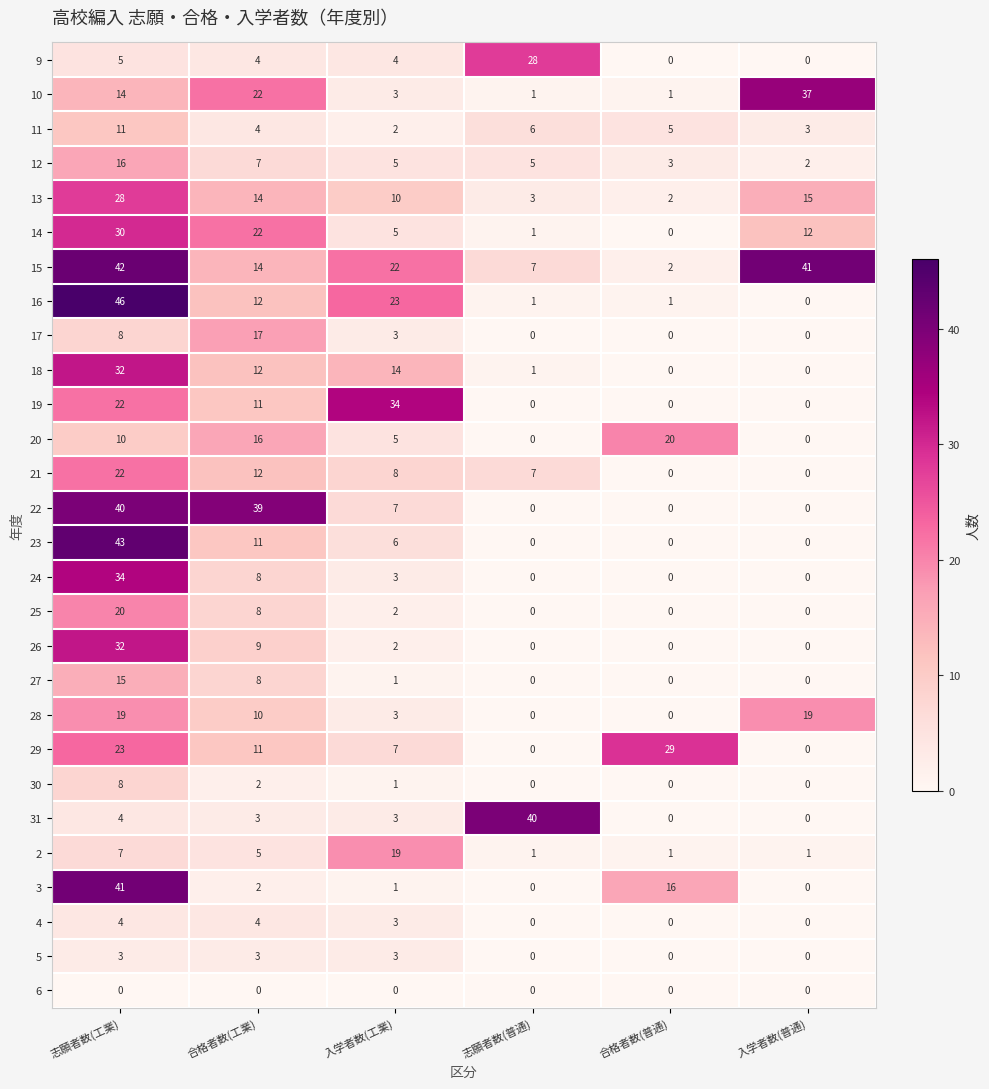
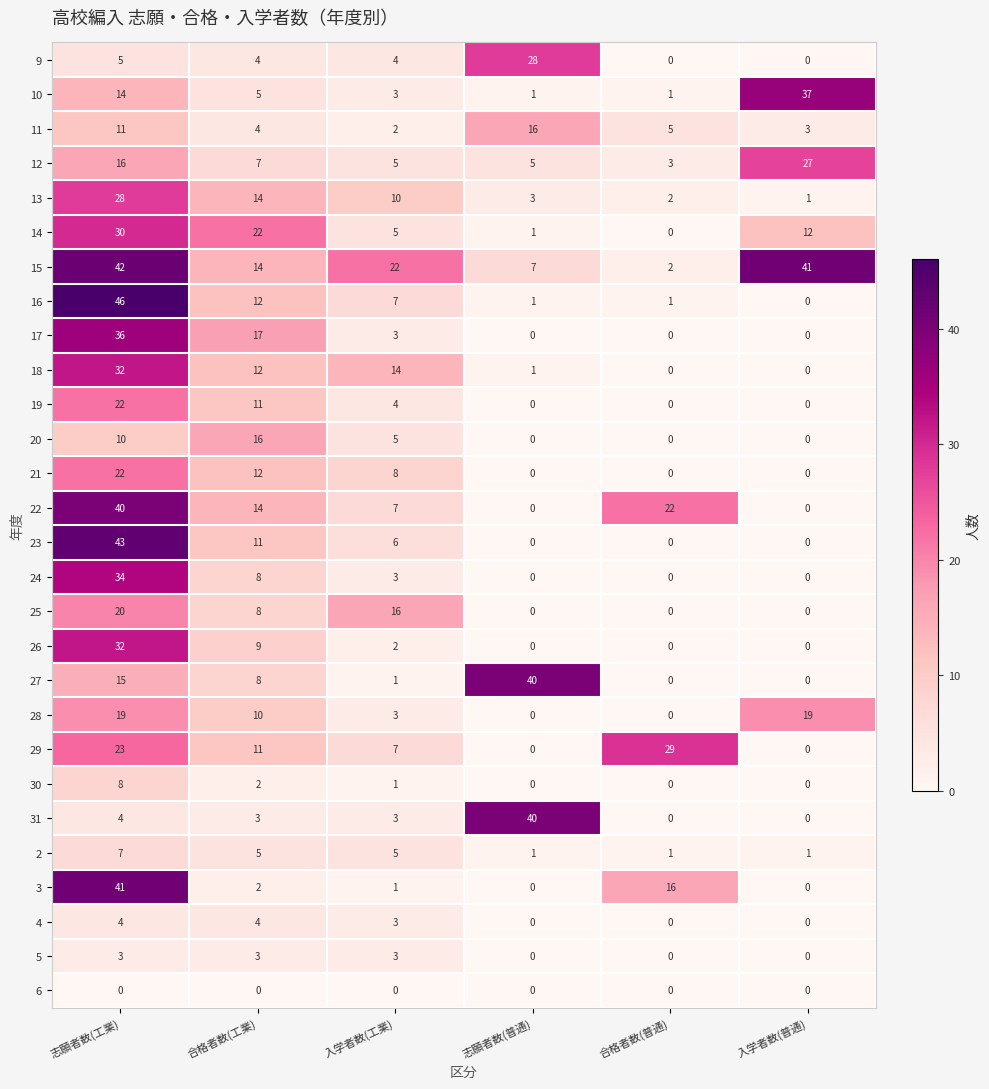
10, 合格者数(工業): 22 -> 5
11, 志願者数(普通): 6 -> 16
12, 入学者数(普通): 2 -> 27
13, 入学者数(普通): 15 -> 1
16, 入学者数(工業): 23 -> 7
17, 志願者数(工業): 8 -> 36
19, 入学者数(工業): 34 -> 4
20, 合格者数(普通): 20 -> 0
21, 志願者数(普通): 7 -> 0
22, 合格者数(工業): 39 -> 14
22, 合格者数(普通): 0 -> 22
25, 入学者数(工業): 2 -> 16
27, 志願者数(普通): 0 -> 40
2, 入学者数(工業): 19 -> 5
